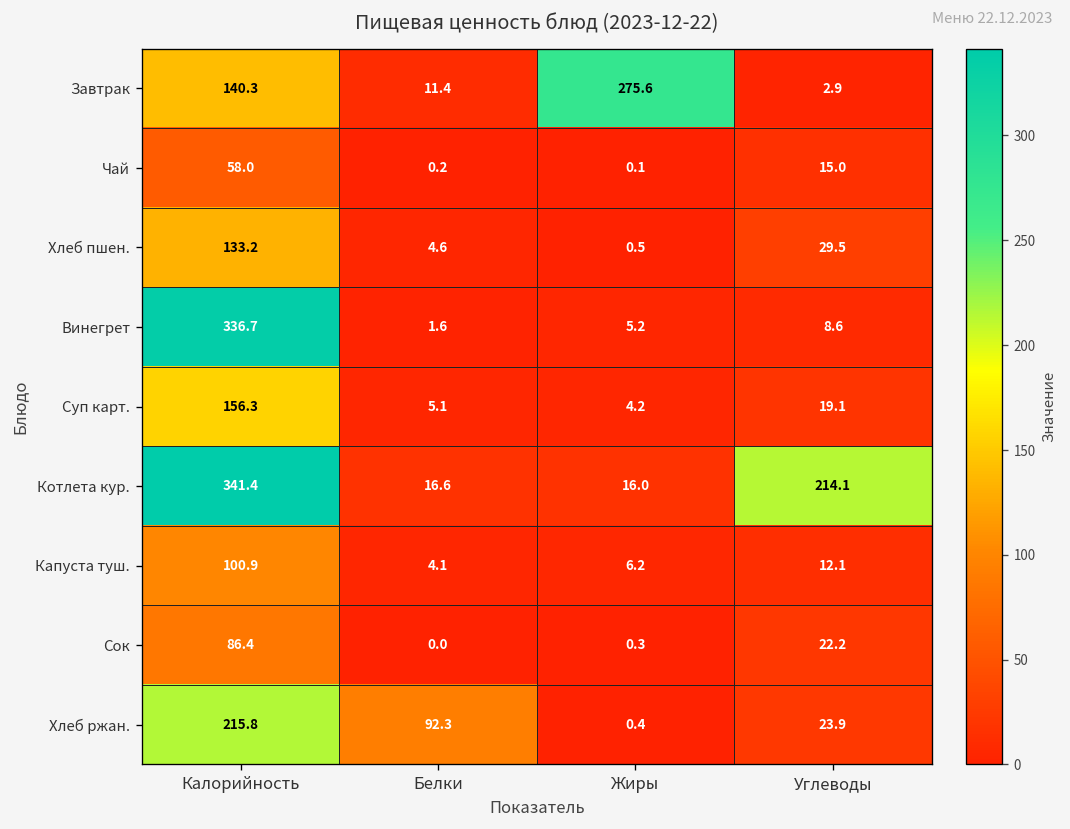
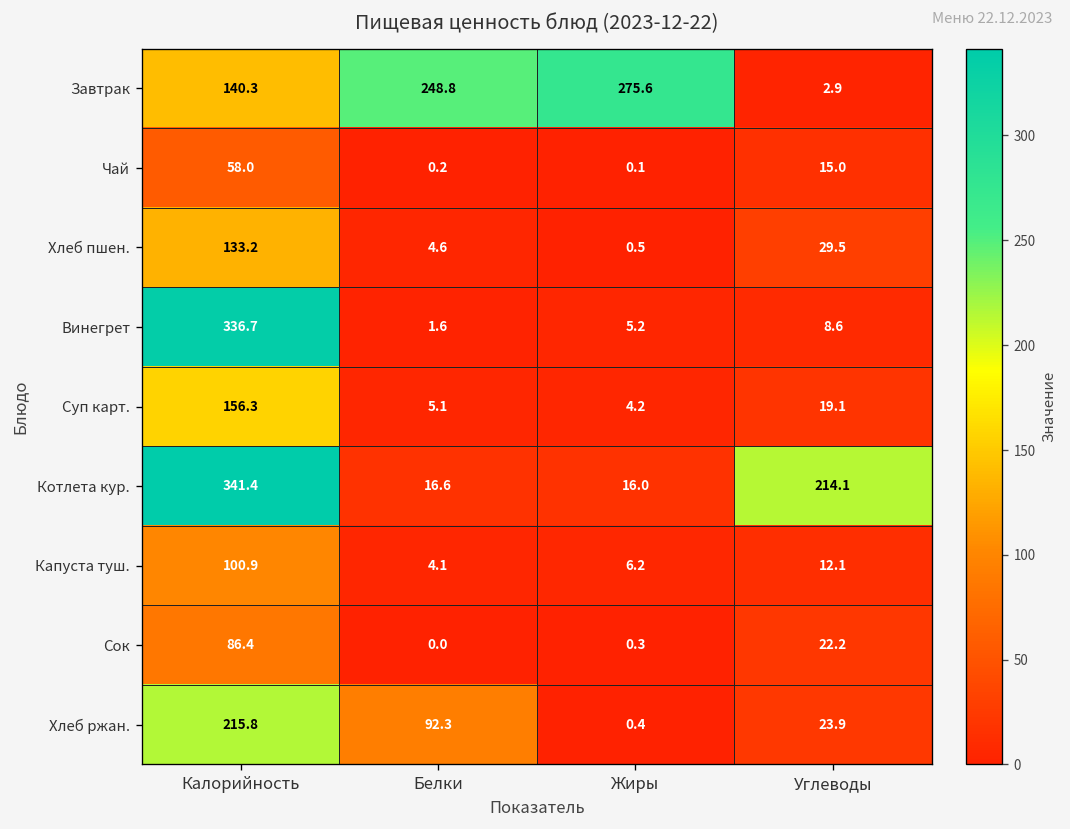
Завтрак, Белки: 11.4 -> 248.8
